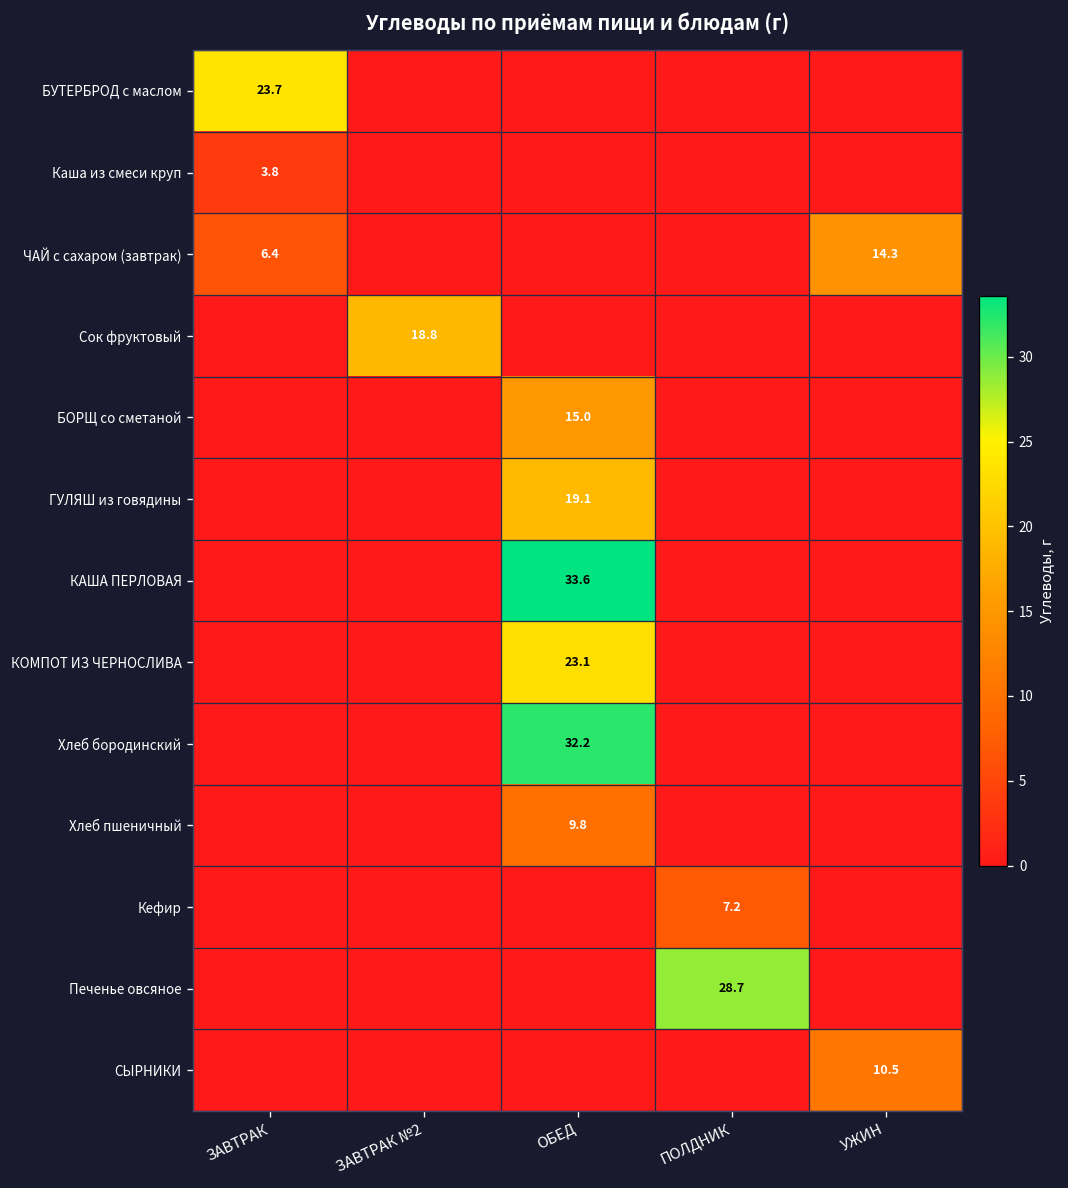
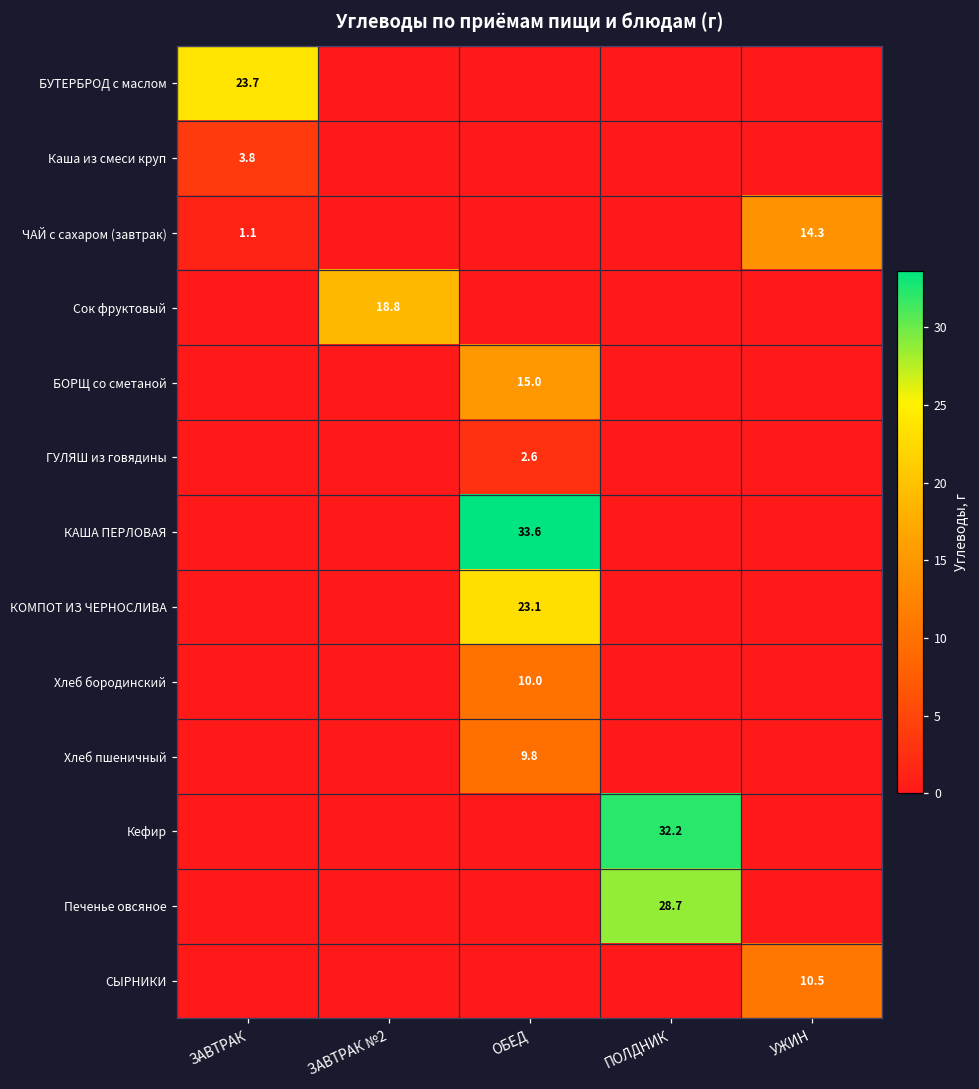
ЧАЙ с сахаром (завтрак), ЗАВТРАК: 6.4 -> 1.1
ГУЛЯШ из говядины, ОБЕД: 19.1 -> 2.6
Хлеб бородинский, ОБЕД: 32.2 -> 10.0
Кефир, ПОЛДНИК: 7.2 -> 32.2
